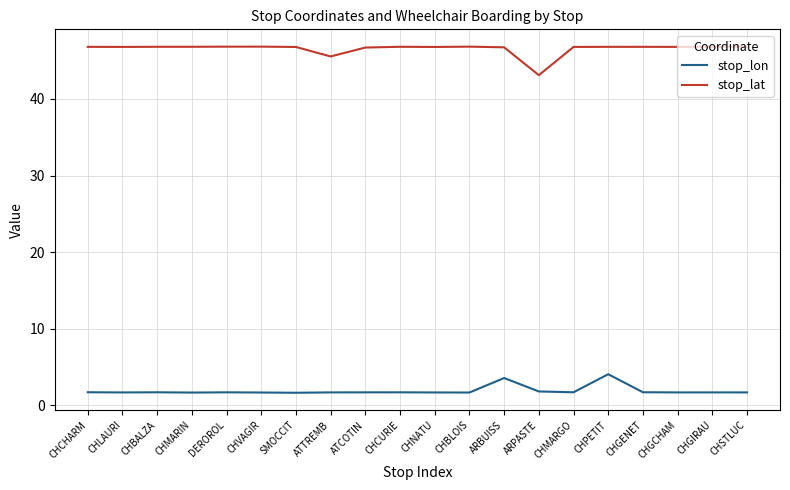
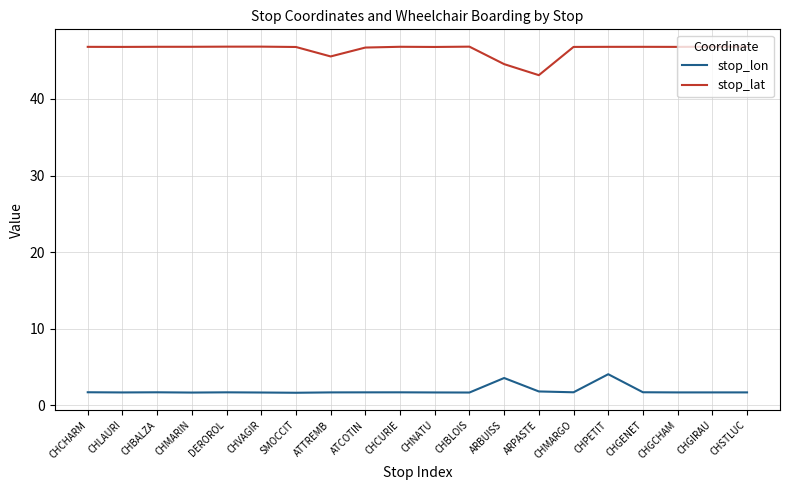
stop_lat, ARBUISS: 47 -> 45
